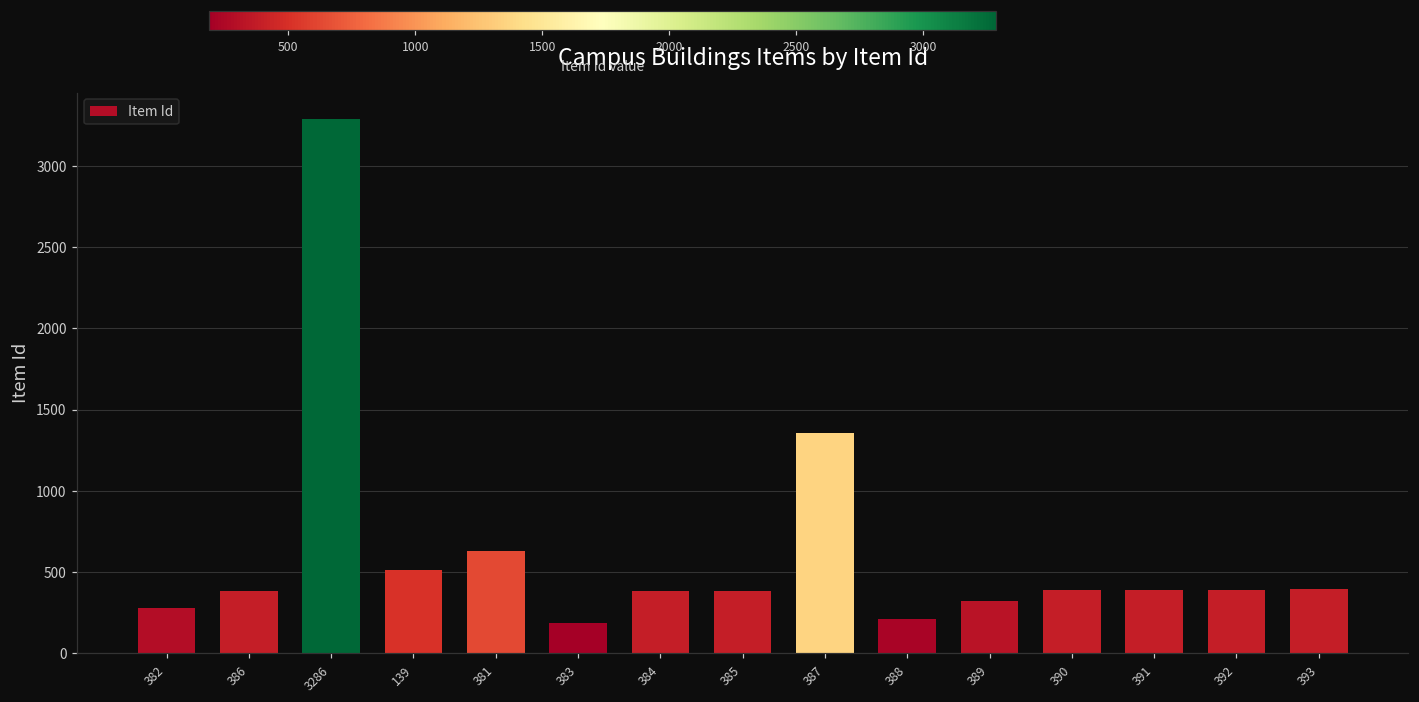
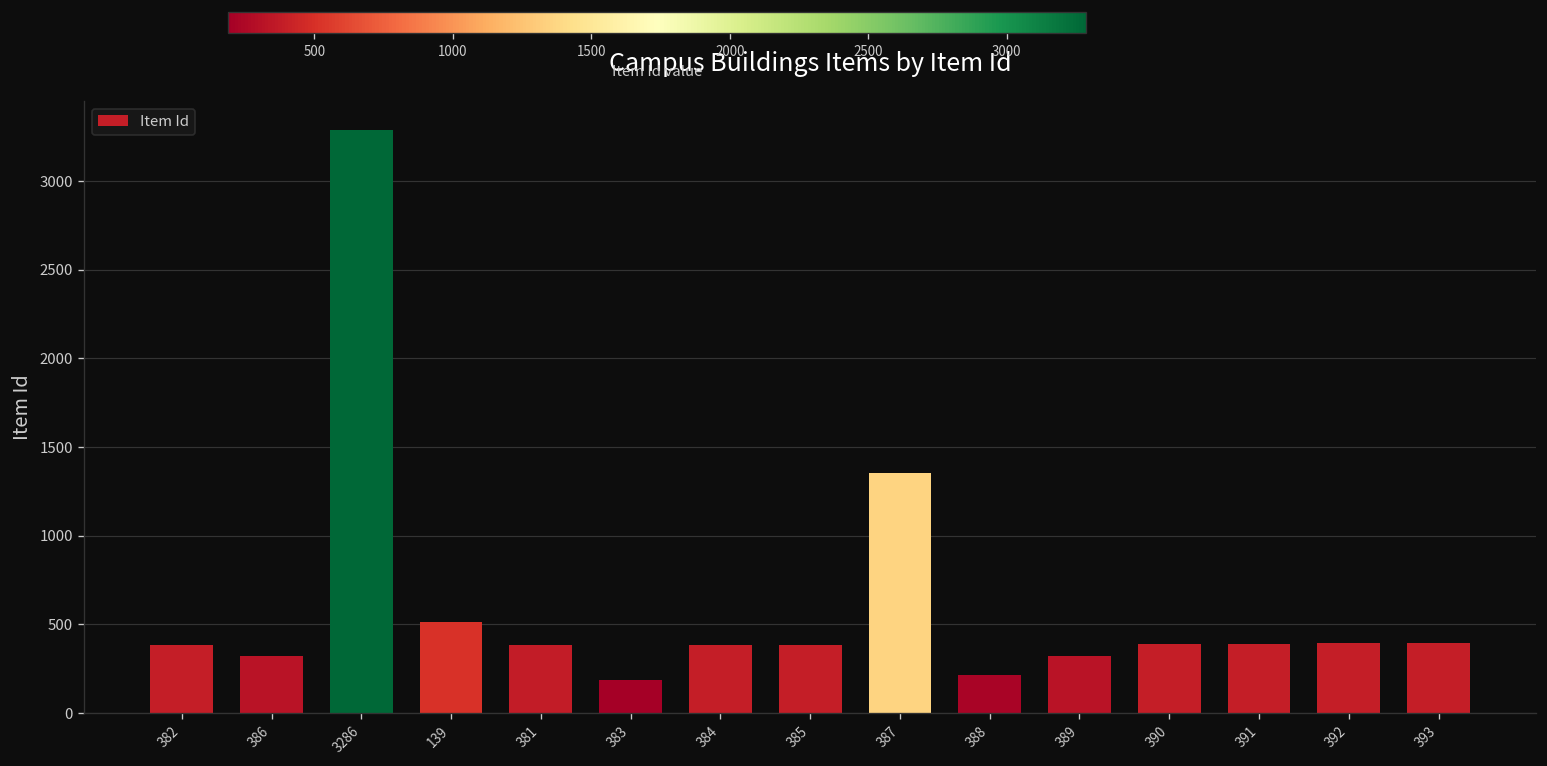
382: 280 -> 380
386: 390 -> 320
381: 630 -> 380
